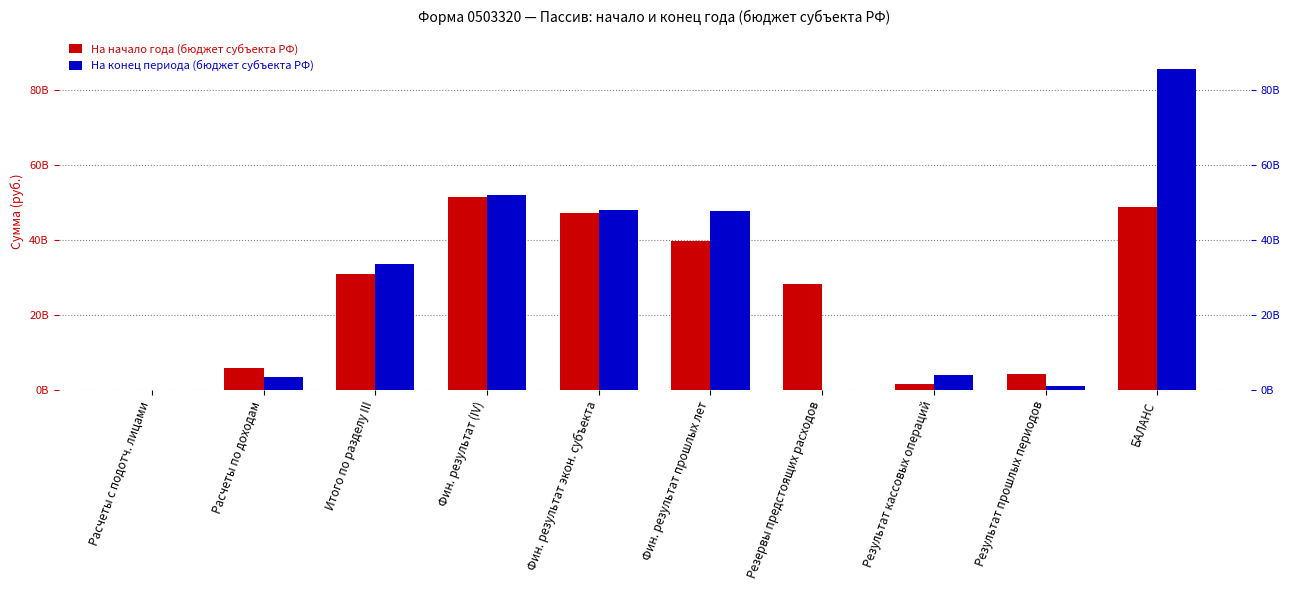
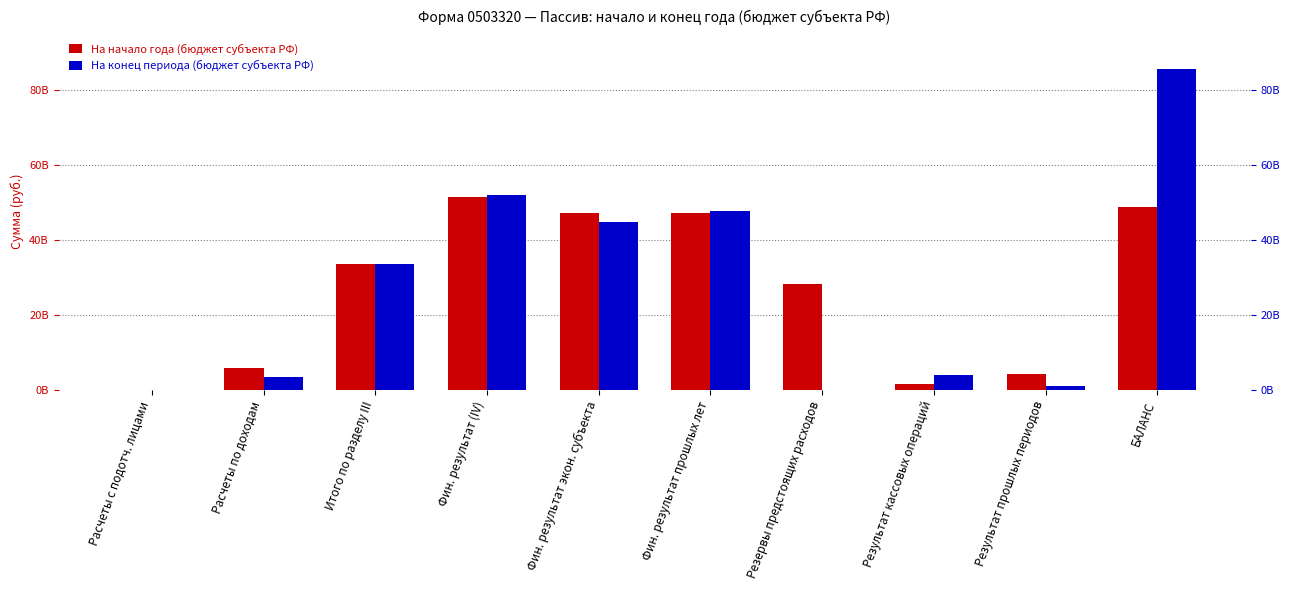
На начало года (бюджет субъекта РФ), Итого по разделу III: 31000000000 -> 34000000000
На конец периода (бюджет субъекта РФ), Фин. результат экон. субъекта: 48000000000 -> 45000000000
На начало года (бюджет субъекта РФ), Фин. результат прошлых лет: 40000000000 -> 47000000000
